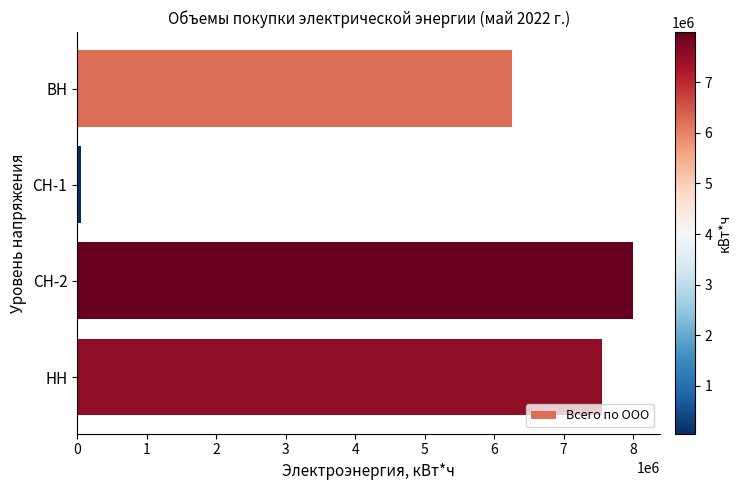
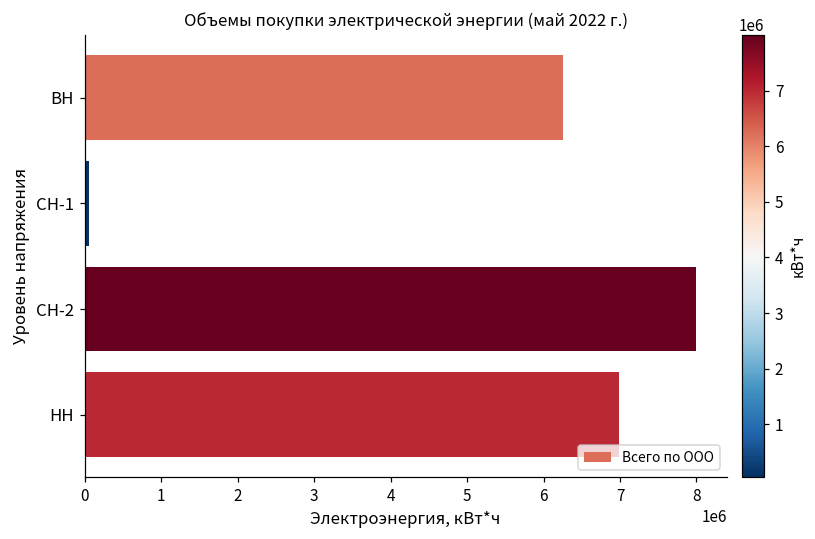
НН: 7500000 -> 7000000
